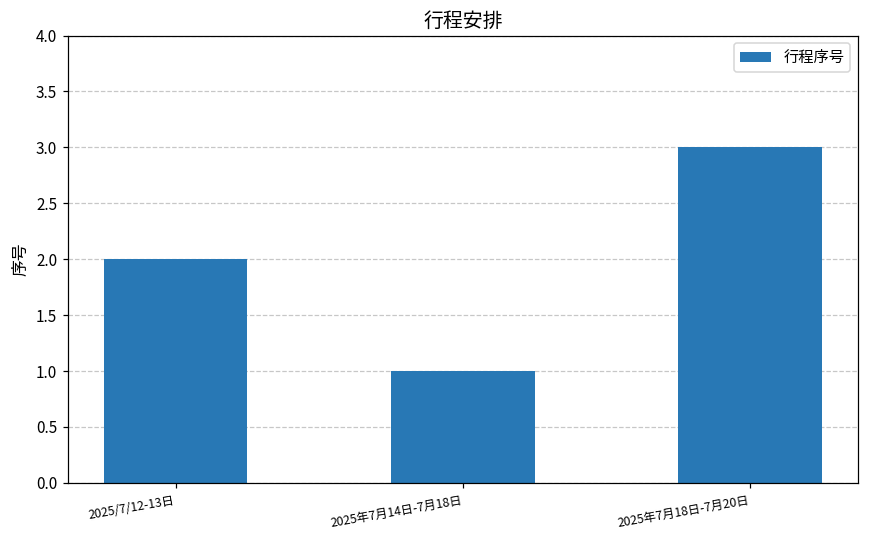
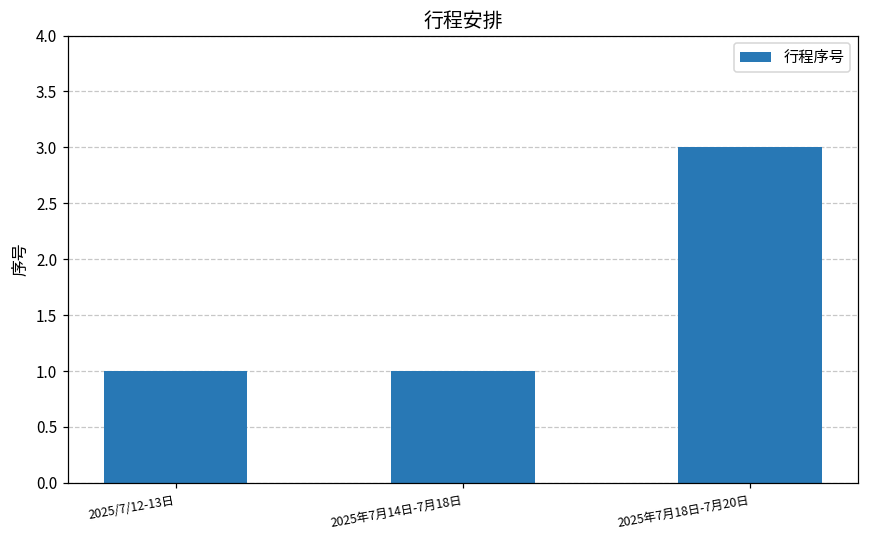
2025/7/12-13日: 2 -> 1
